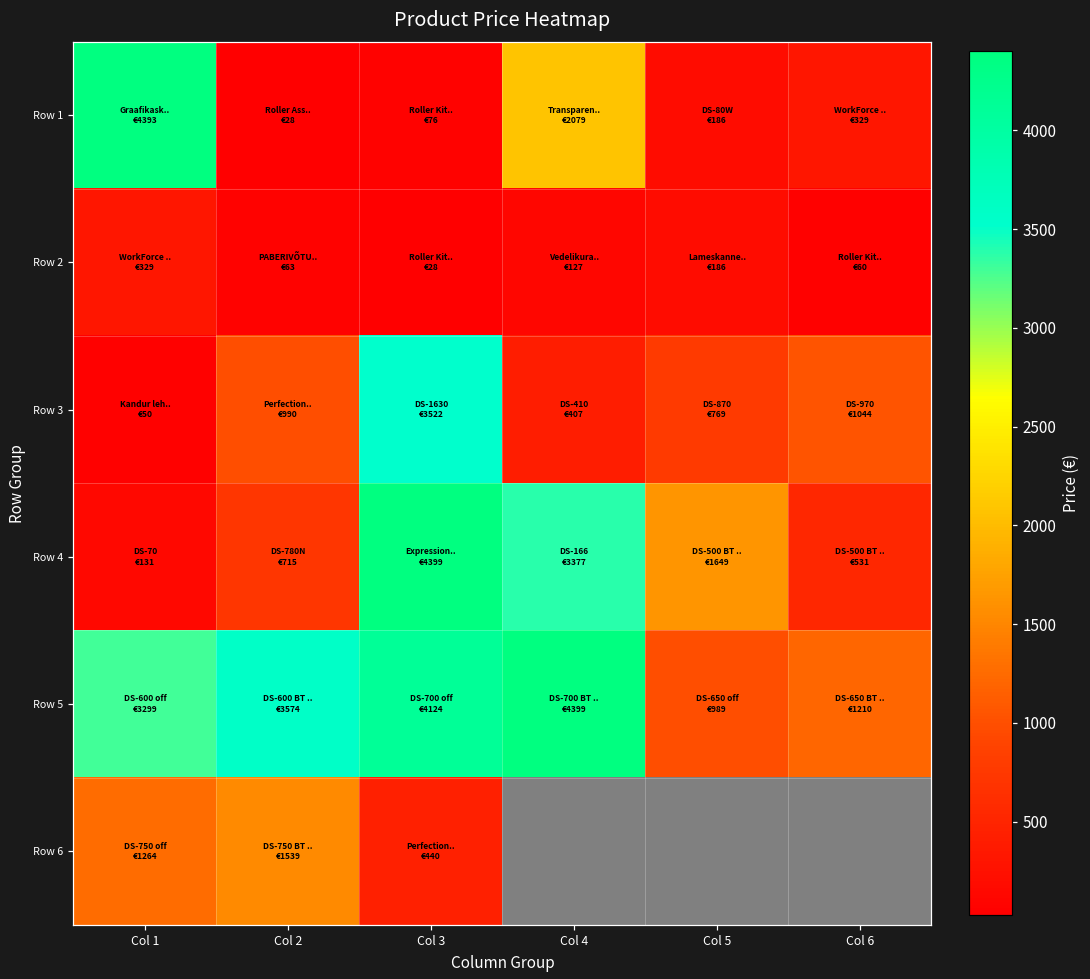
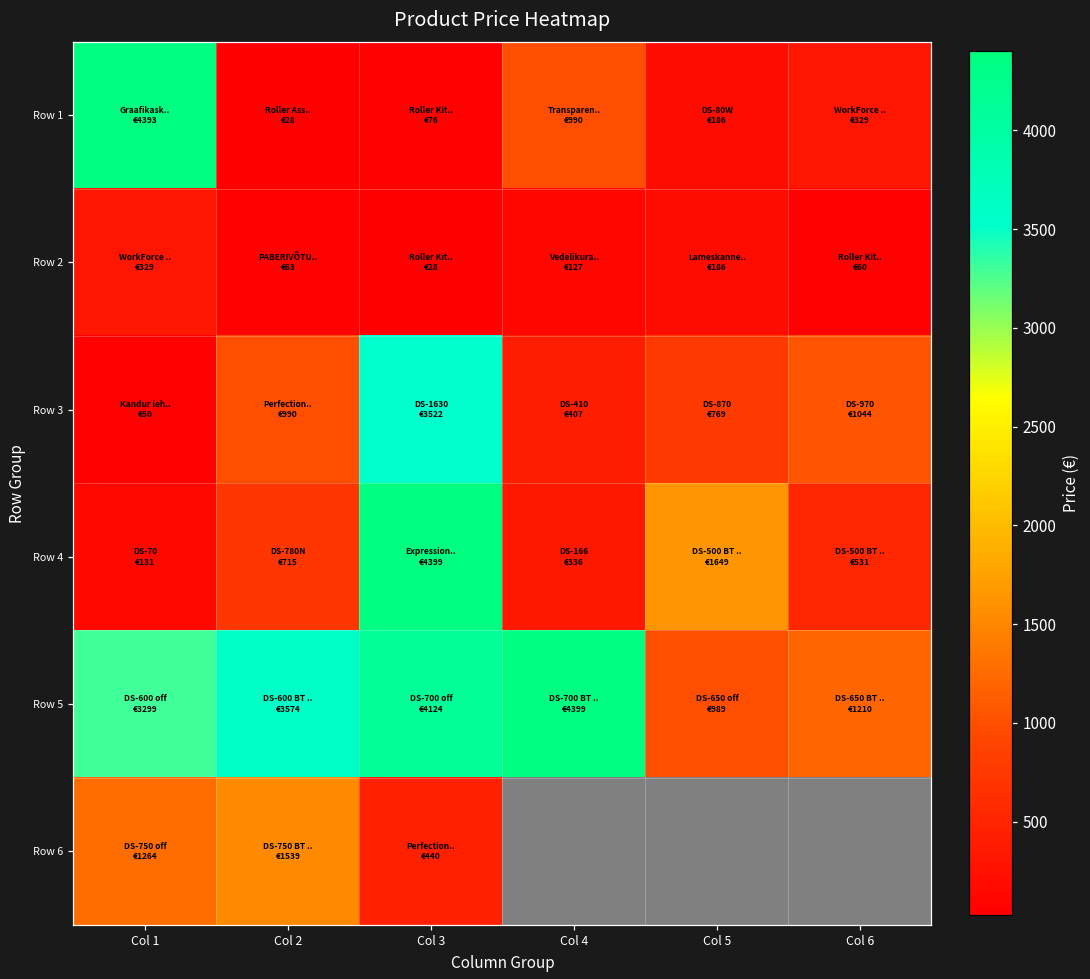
Row 1, Col 4: €2079 -> €990
Row 4, Col 4: €3377 -> €336
